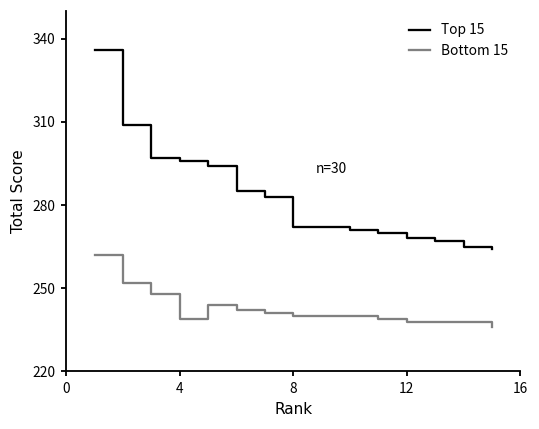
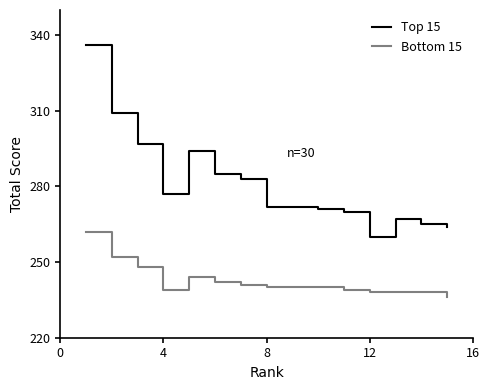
Top 15, 4: 296 -> 277
Top 15, 12: 268 -> 260
